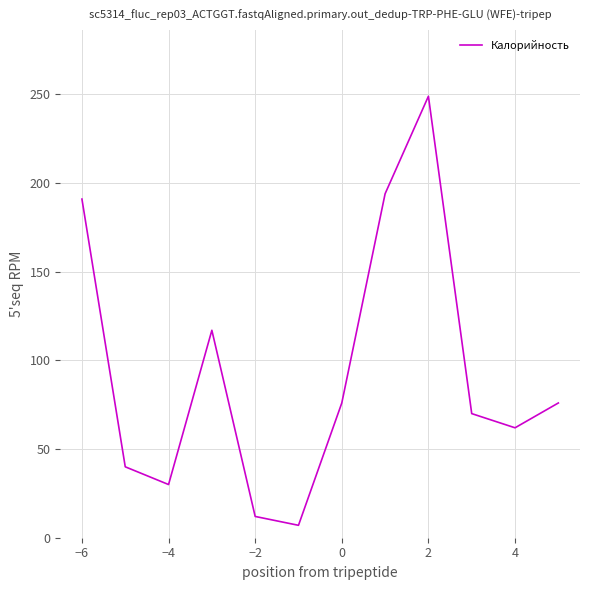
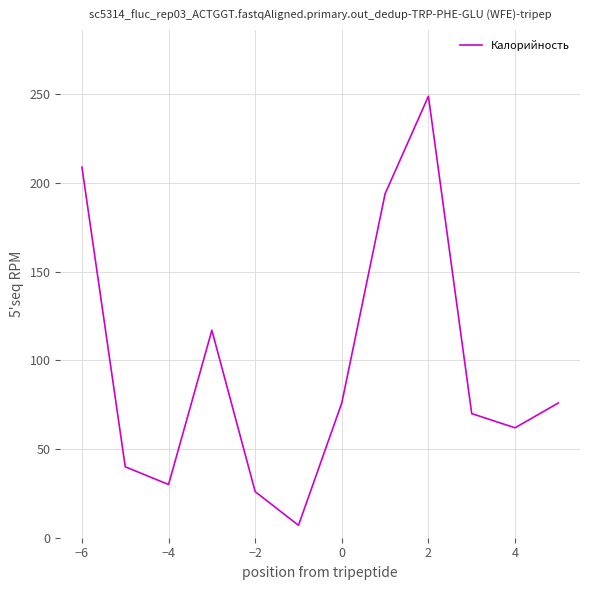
−6: 191 -> 209
−2: 12 -> 26
